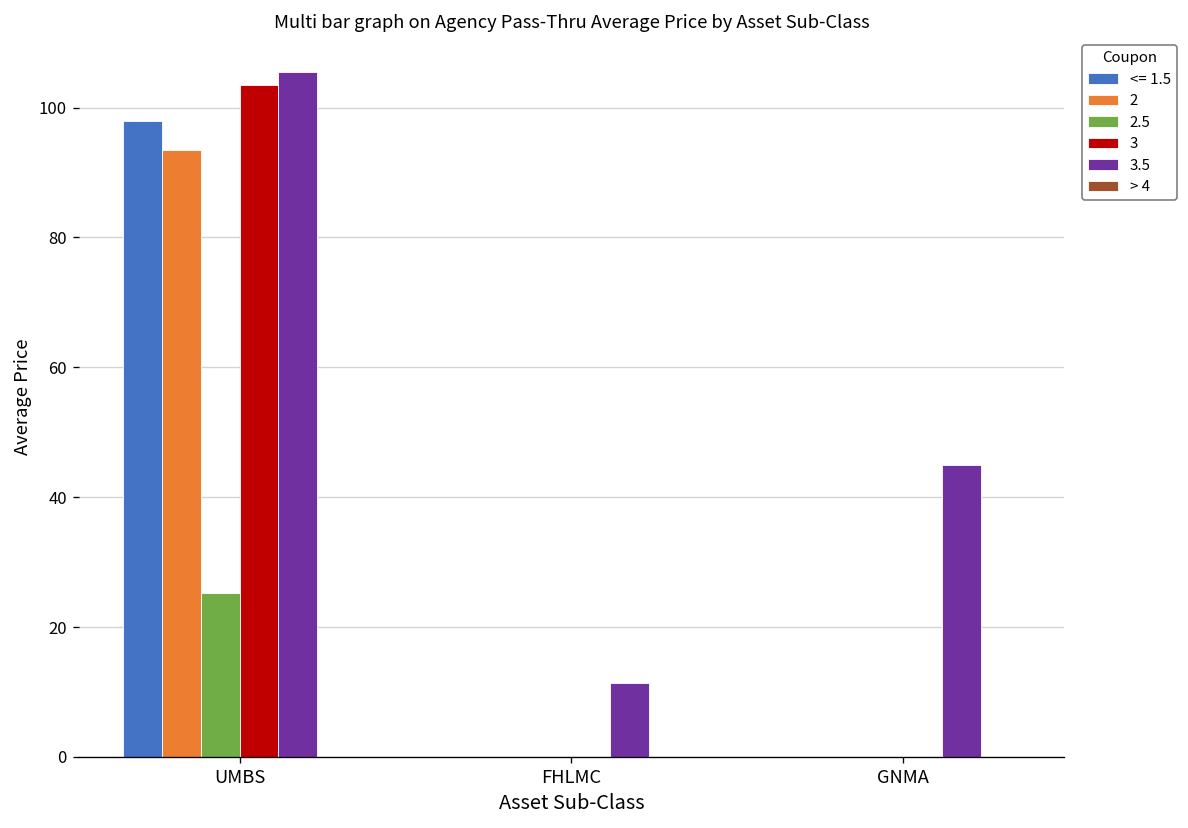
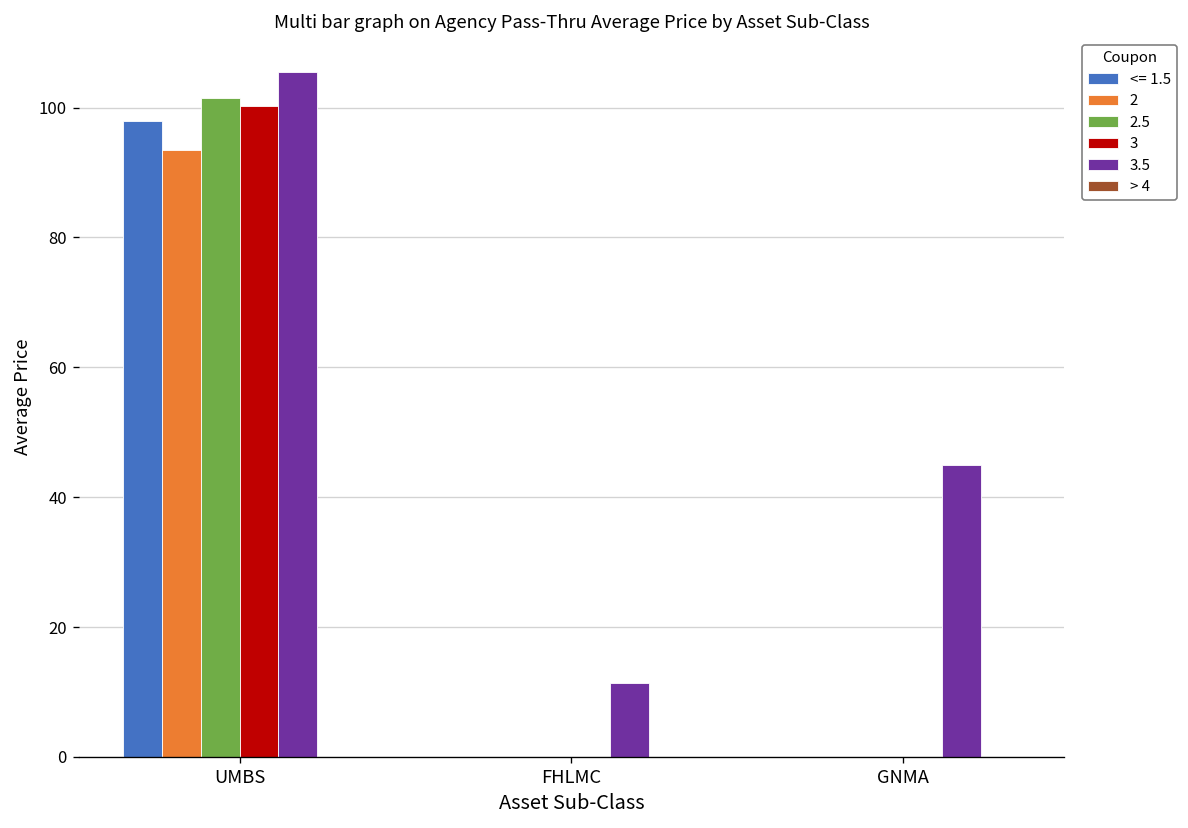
2.5, UMBS: 25 -> 102
3, UMBS: 103 -> 100
